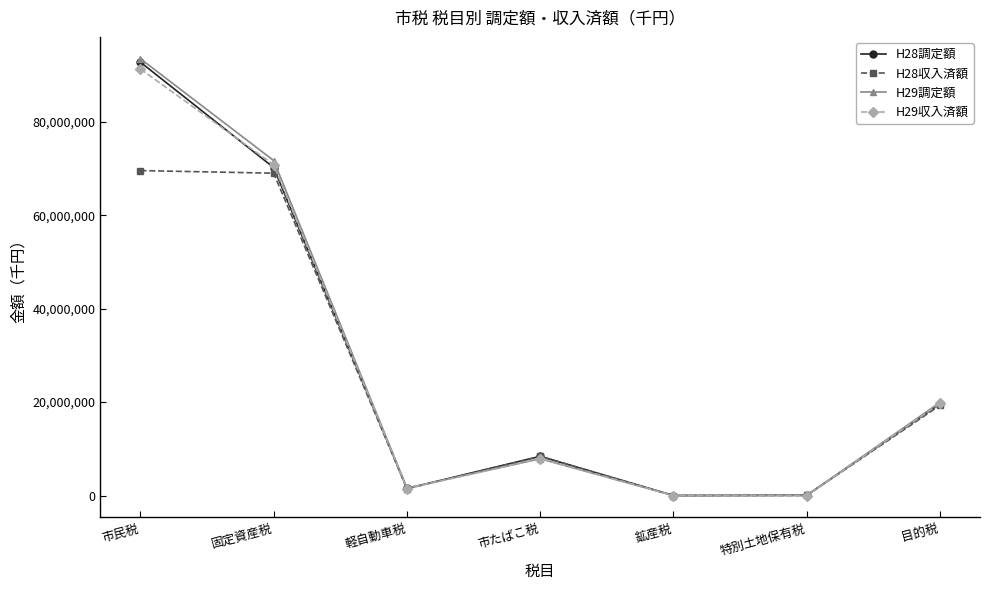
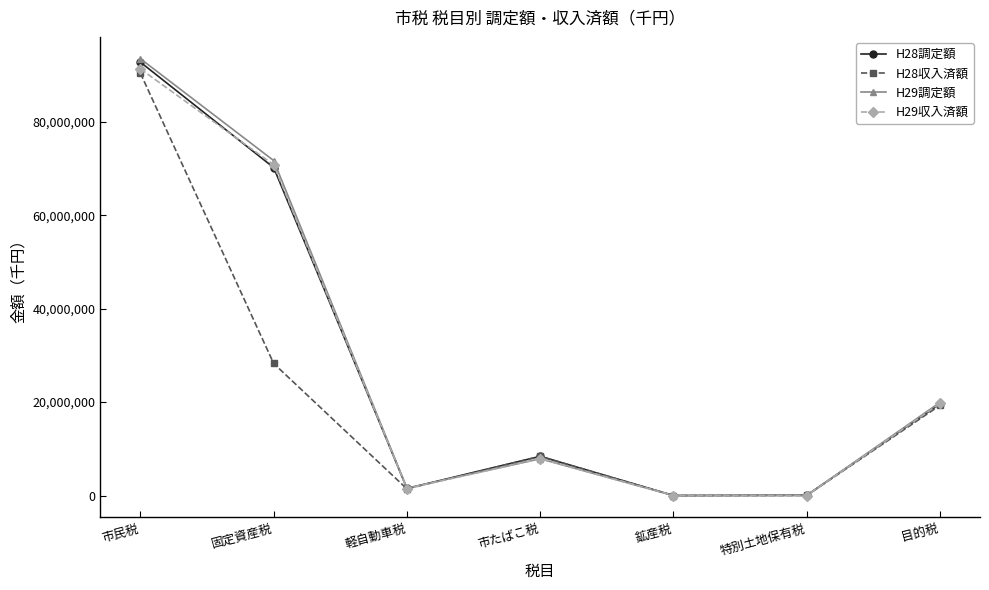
H28収入済額, 市民税: 70,000,000 -> 90,000,000
H28収入済額, 固定資産税: 69,000,000 -> 28,000,000
